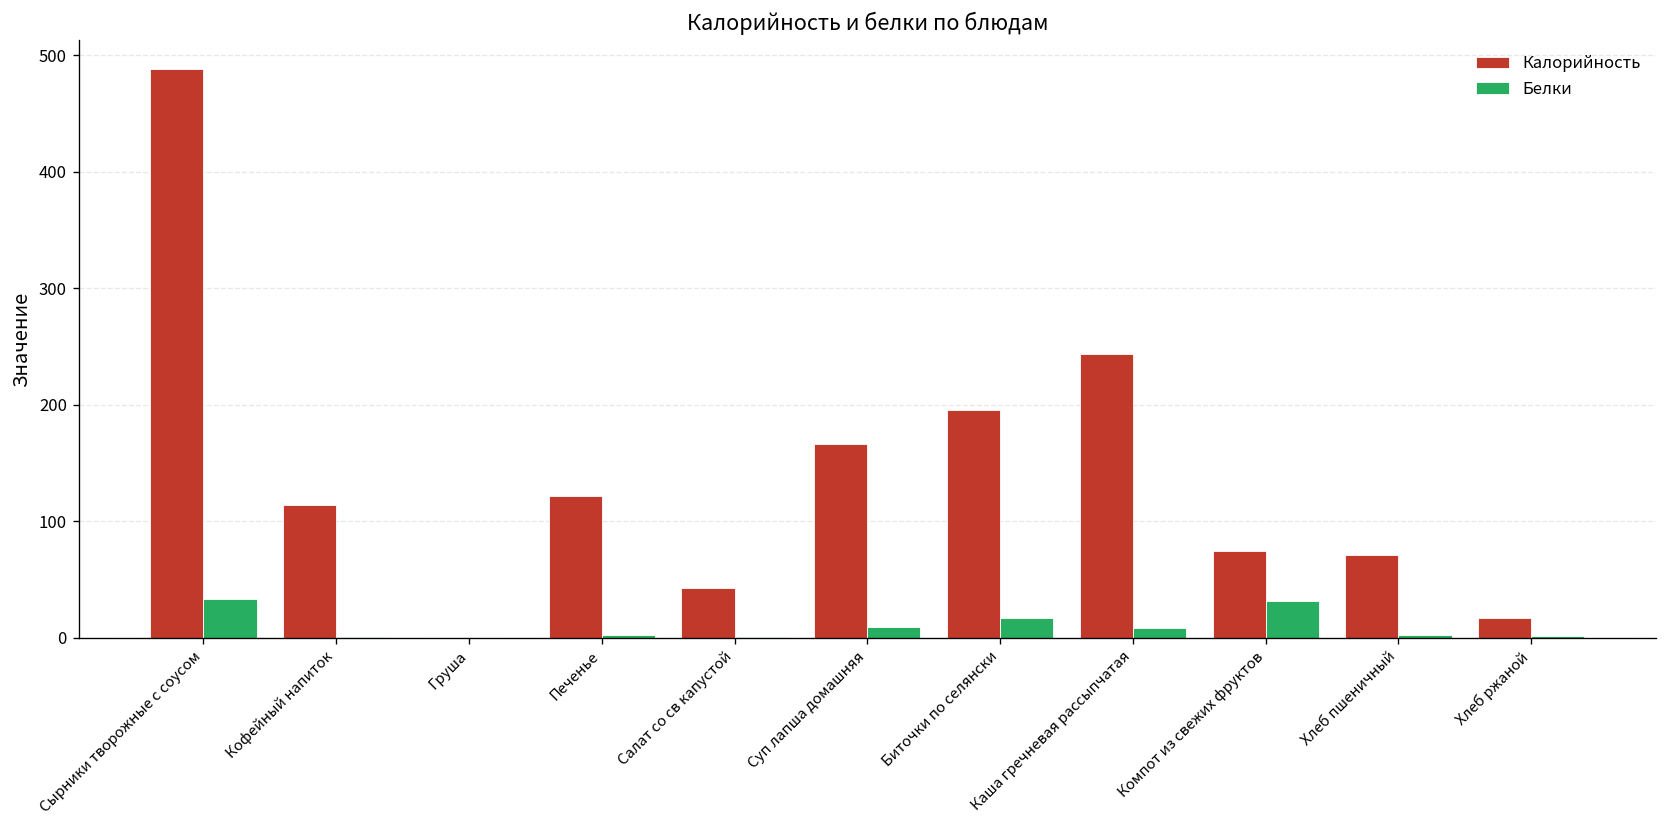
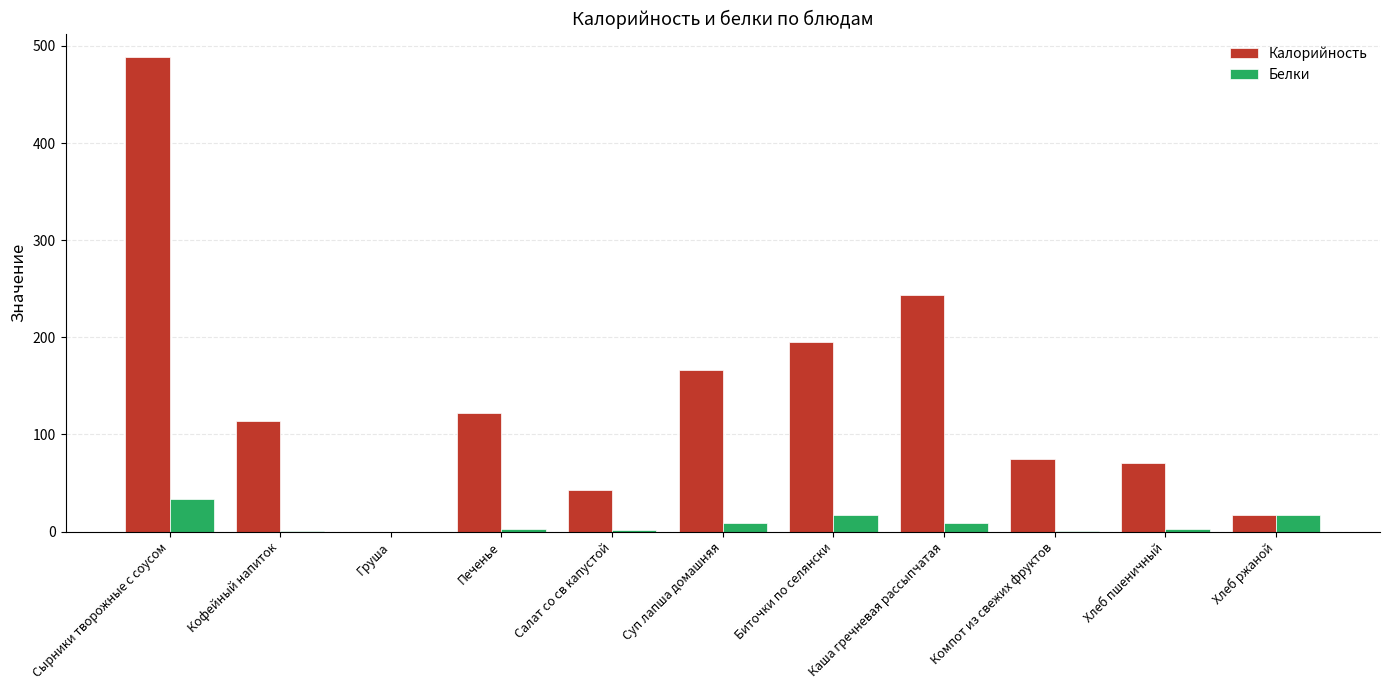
Белки, Компот из свежих фруктов: 30 -> 0
Белки, Хлеб ржаной: 0 -> 20
